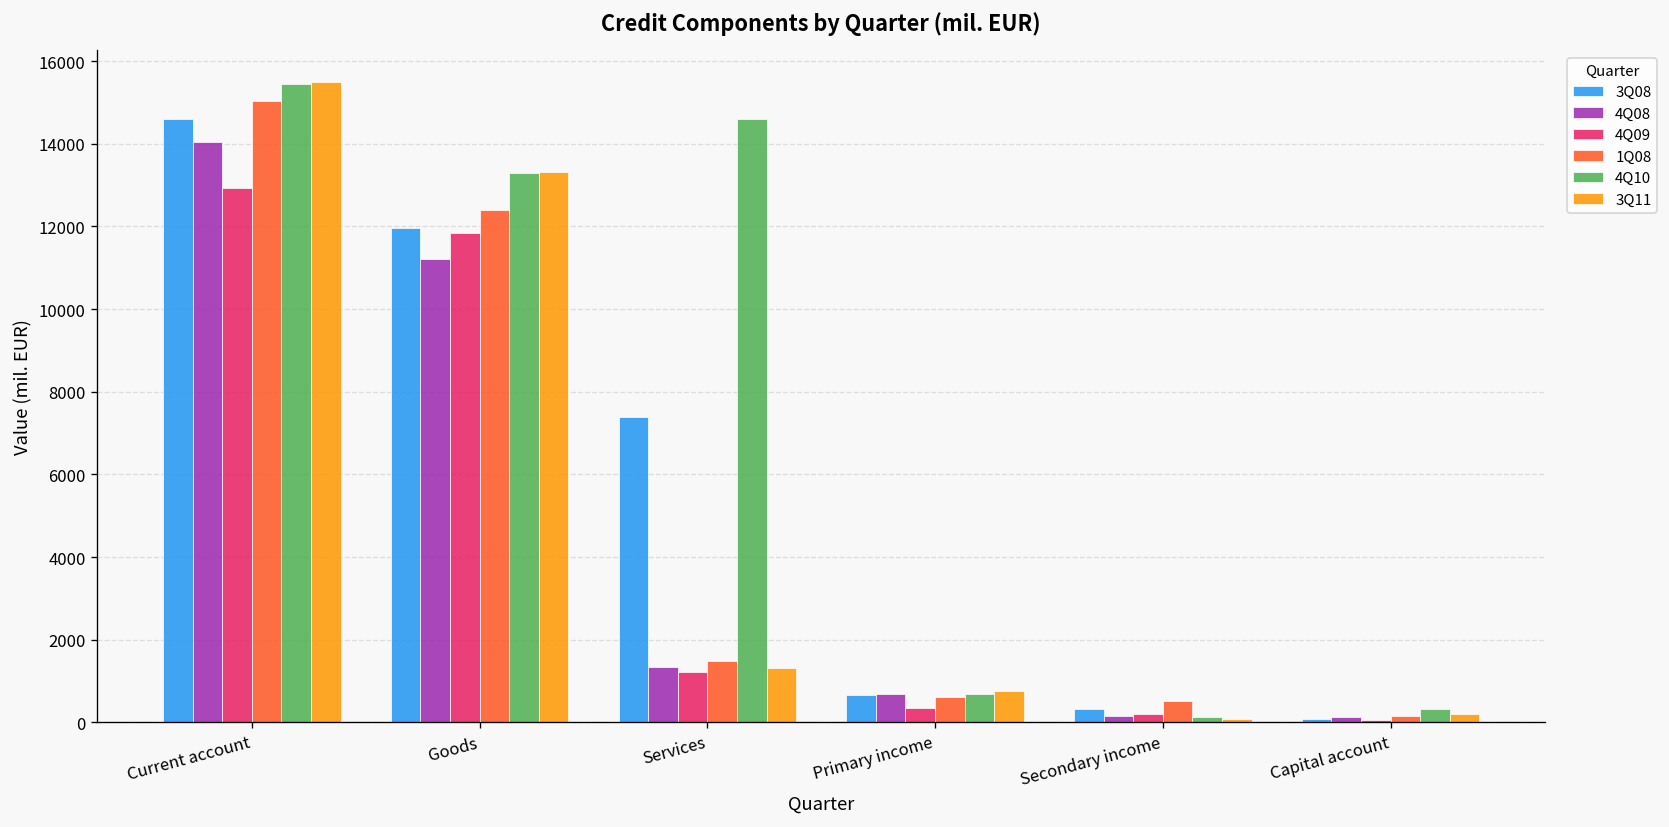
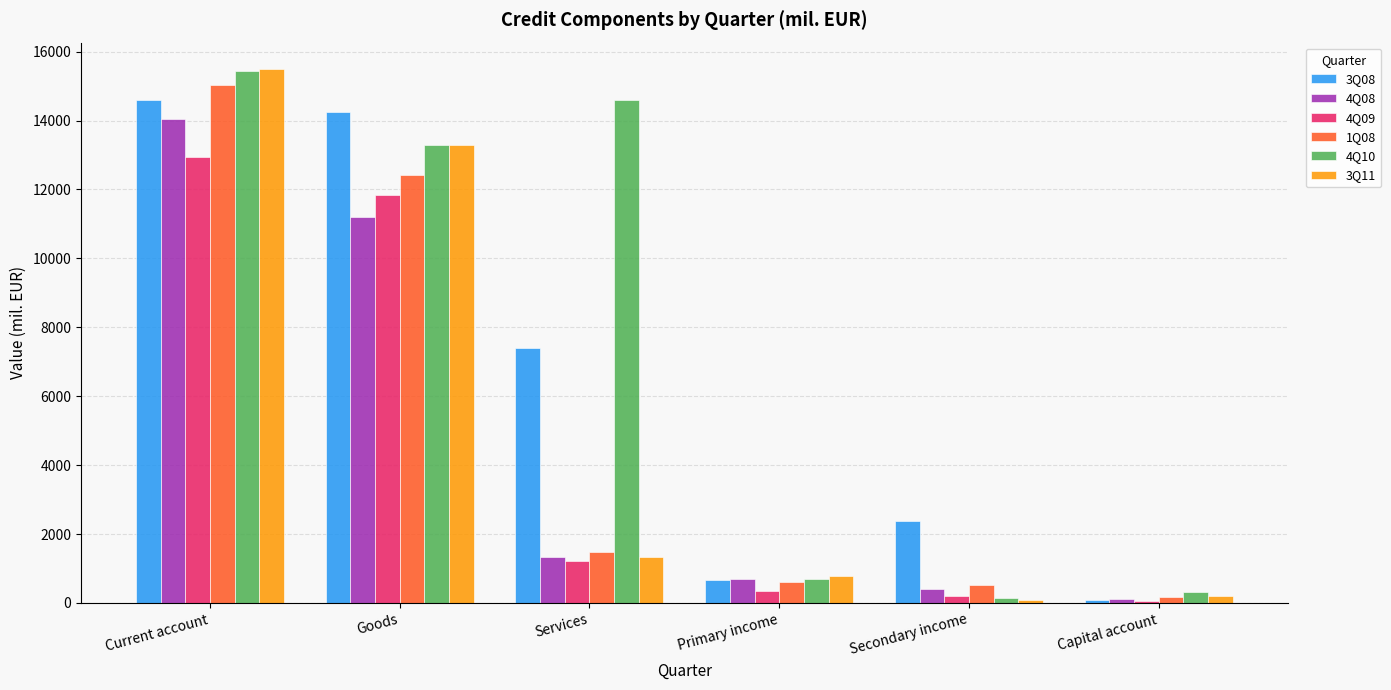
3Q08, Goods: 12000 -> 14300
3Q08, Secondary income: 300 -> 2400
4Q08, Secondary income: 200 -> 400
